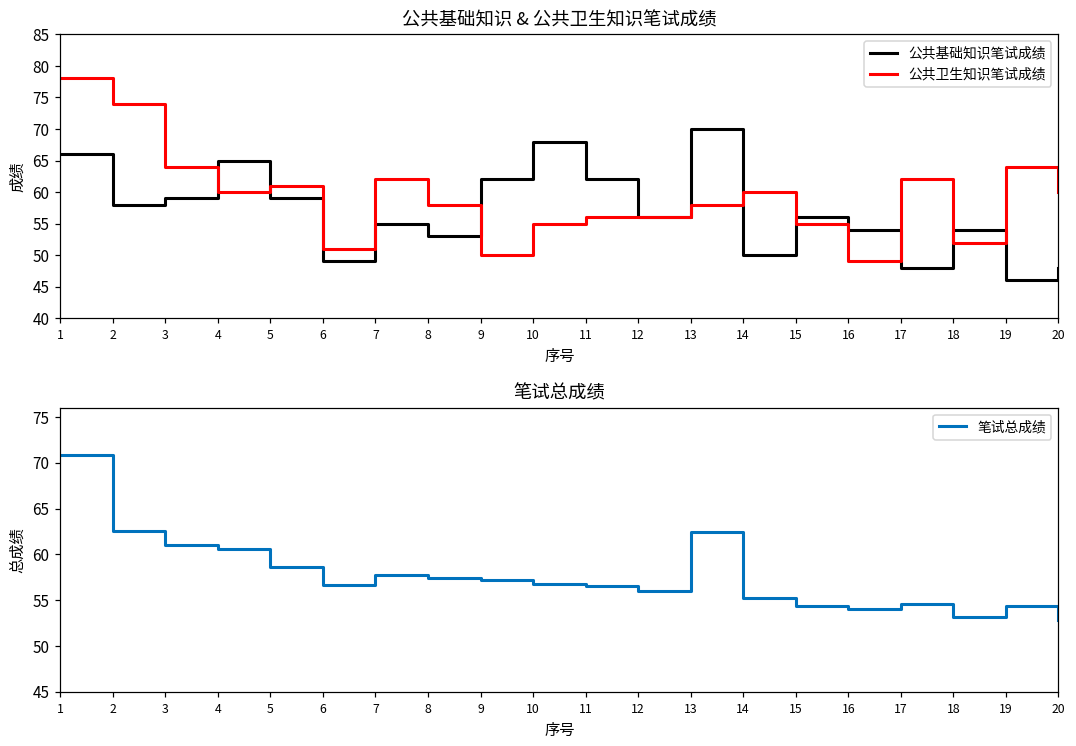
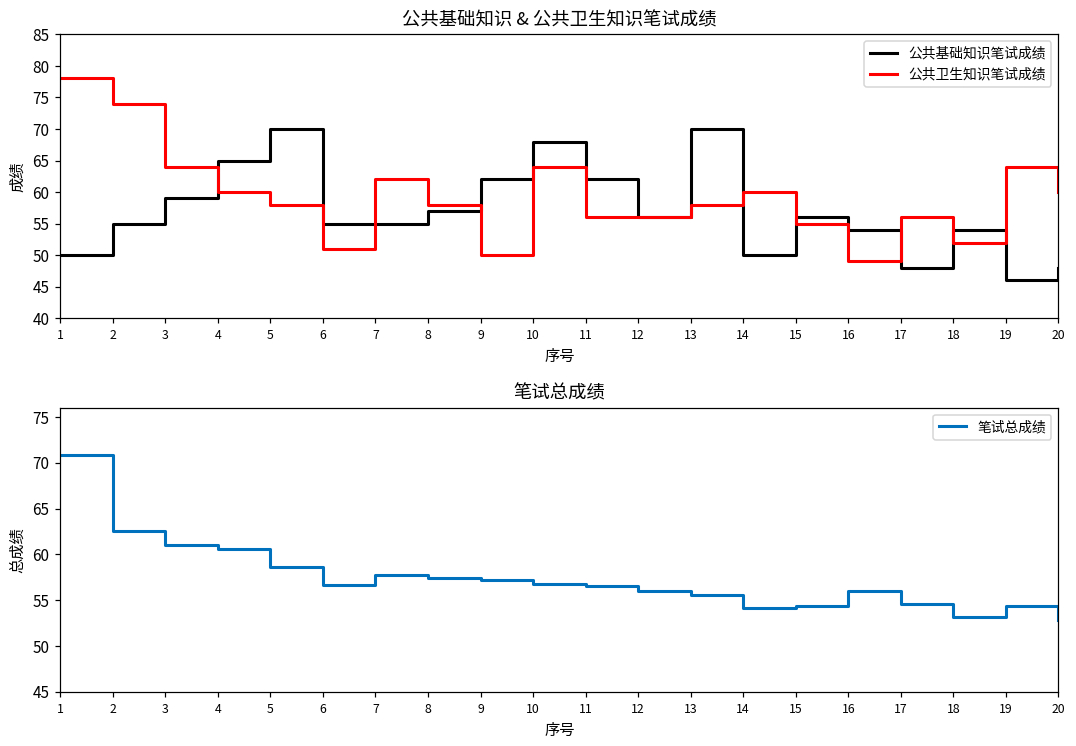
公共基础知识 & 公共卫生知识笔试成绩, 公共基础知识笔试成绩, 1: 66 -> 50
公共基础知识 & 公共卫生知识笔试成绩, 公共基础知识笔试成绩, 2: 58 -> 55
公共基础知识 & 公共卫生知识笔试成绩, 公共基础知识笔试成绩, 5: 59 -> 70
公共基础知识 & 公共卫生知识笔试成绩, 公共卫生知识笔试成绩, 5: 61 -> 58
公共基础知识 & 公共卫生知识笔试成绩, 公共基础知识笔试成绩, 6: 49 -> 55
公共基础知识 & 公共卫生知识笔试成绩, 公共基础知识笔试成绩, 8: 53 -> 57
公共基础知识 & 公共卫生知识笔试成绩, 公共卫生知识笔试成绩, 10: 55 -> 64
公共基础知识 & 公共卫生知识笔试成绩, 公共卫生知识笔试成绩, 17: 62 -> 56
笔试总成绩, 13: 62 -> 56
笔试总成绩, 14: 55 -> 54
笔试总成绩, 16: 54 -> 56
